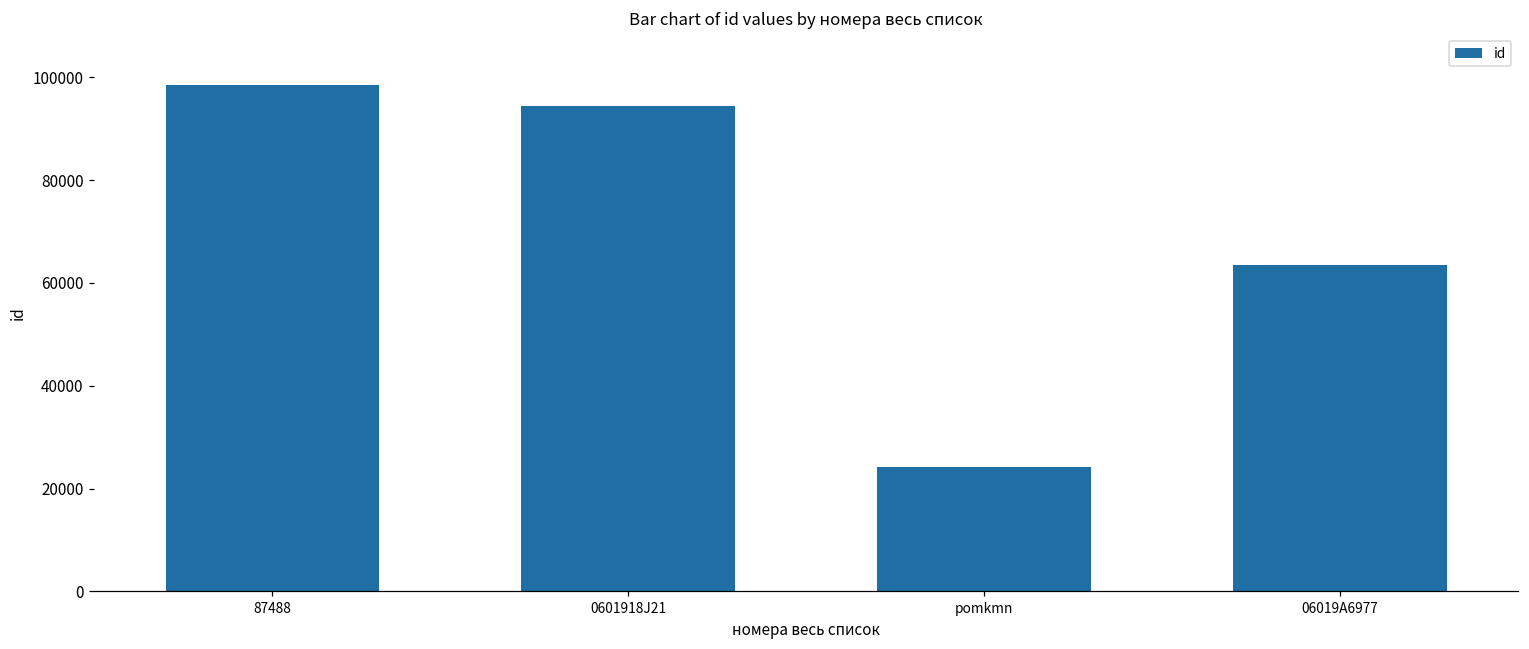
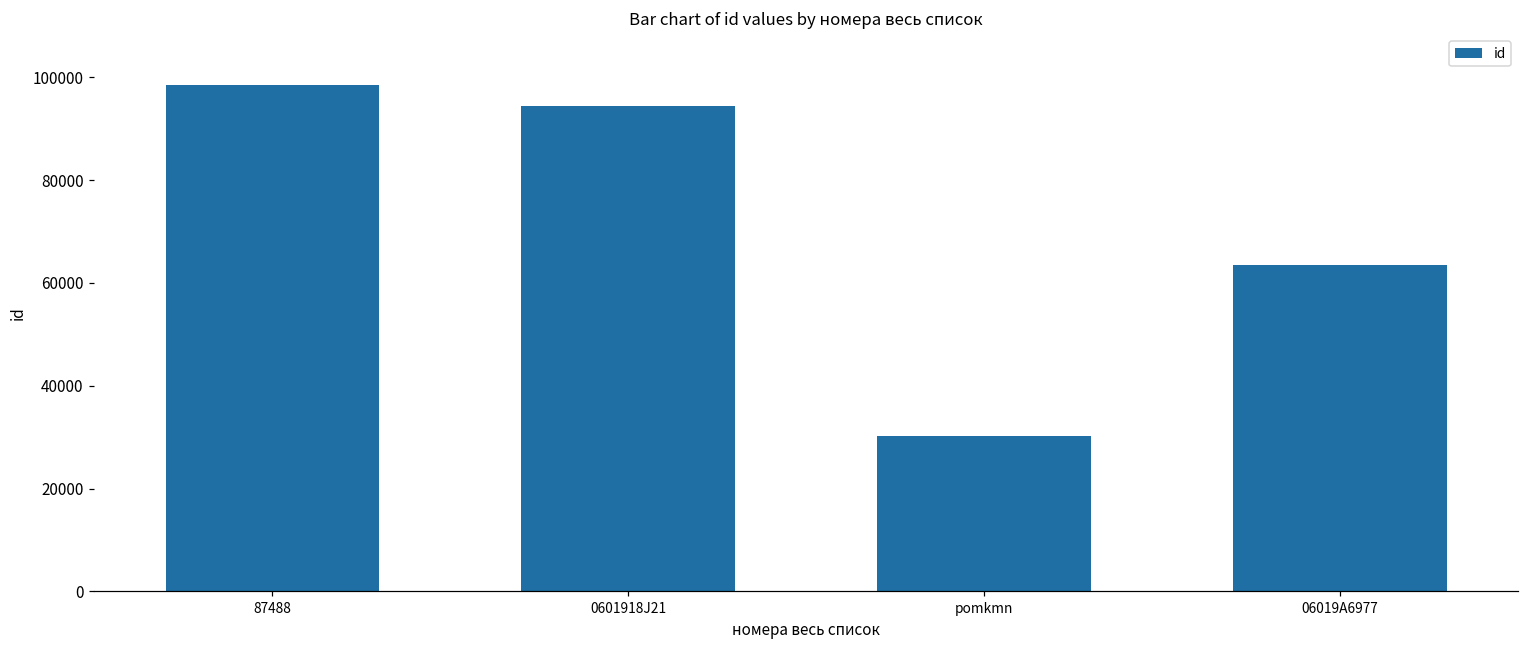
pomkmn: 24000 -> 30000
